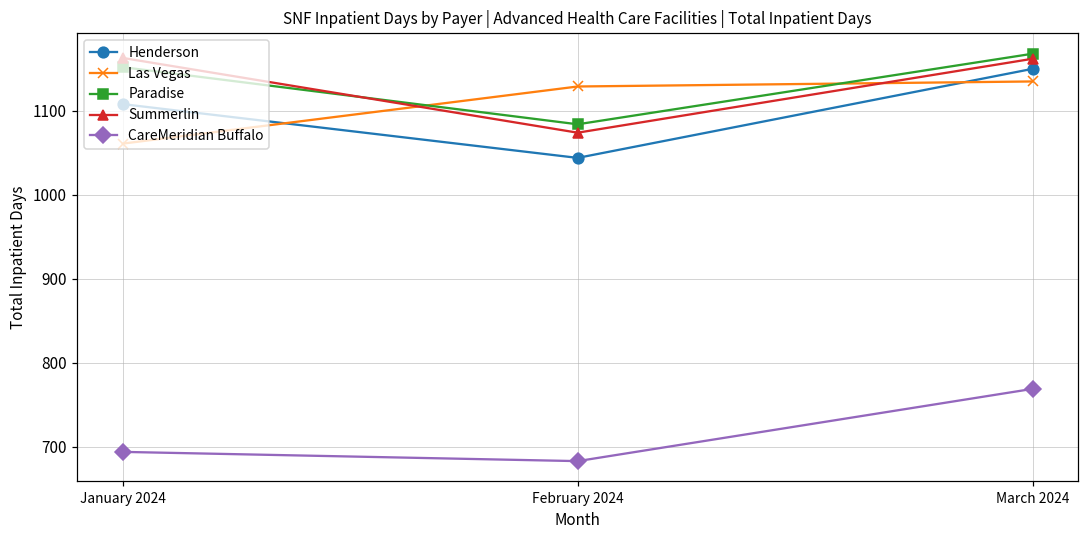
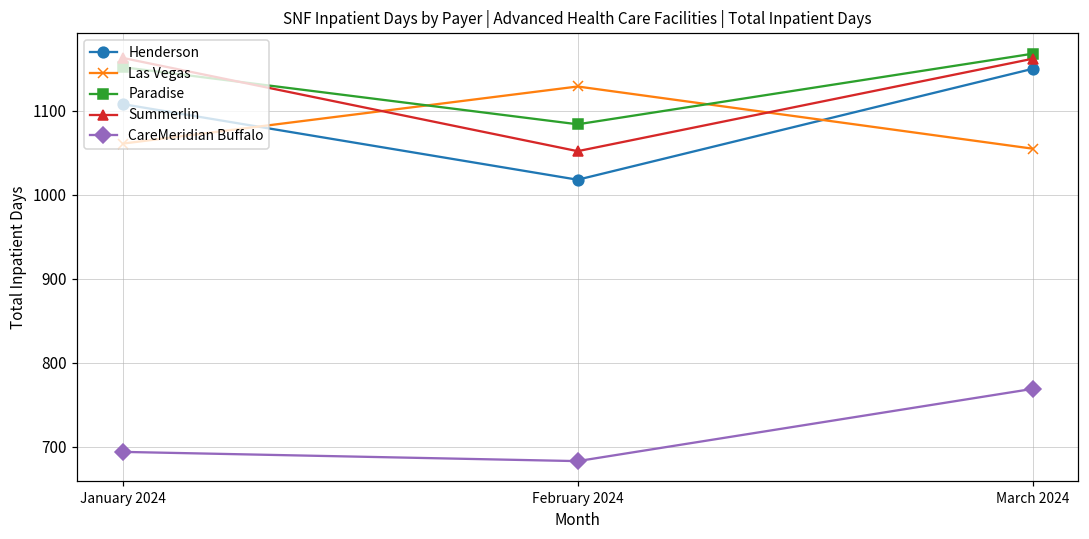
Henderson, February 2024: 1040 -> 1020
Summerlin, February 2024: 1070 -> 1050
Las Vegas, March 2024: 1140 -> 1060
